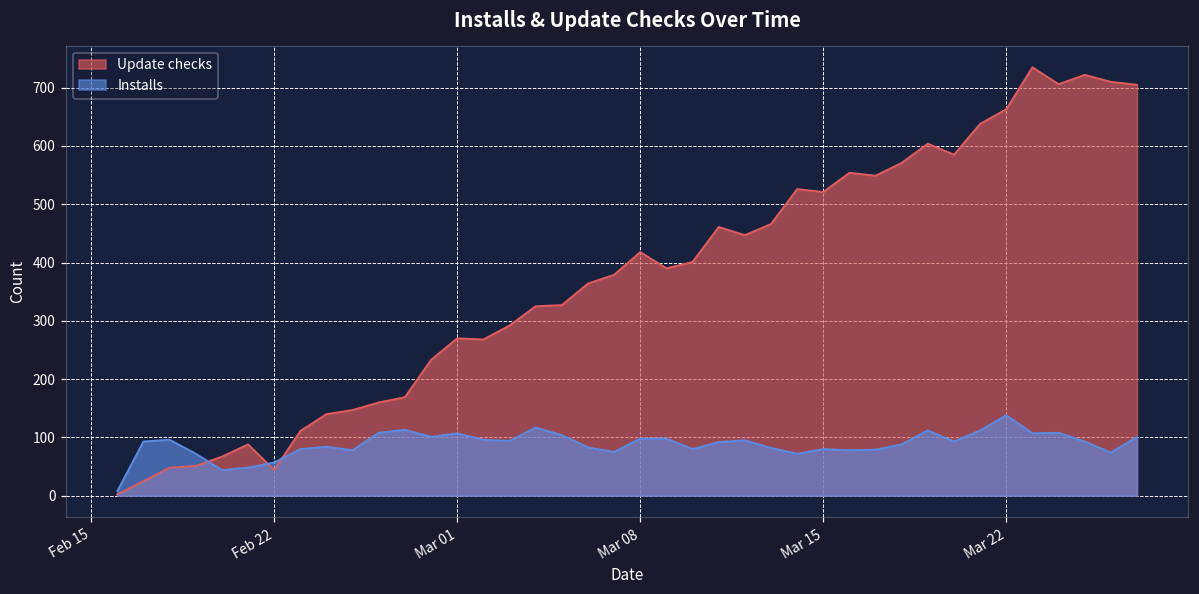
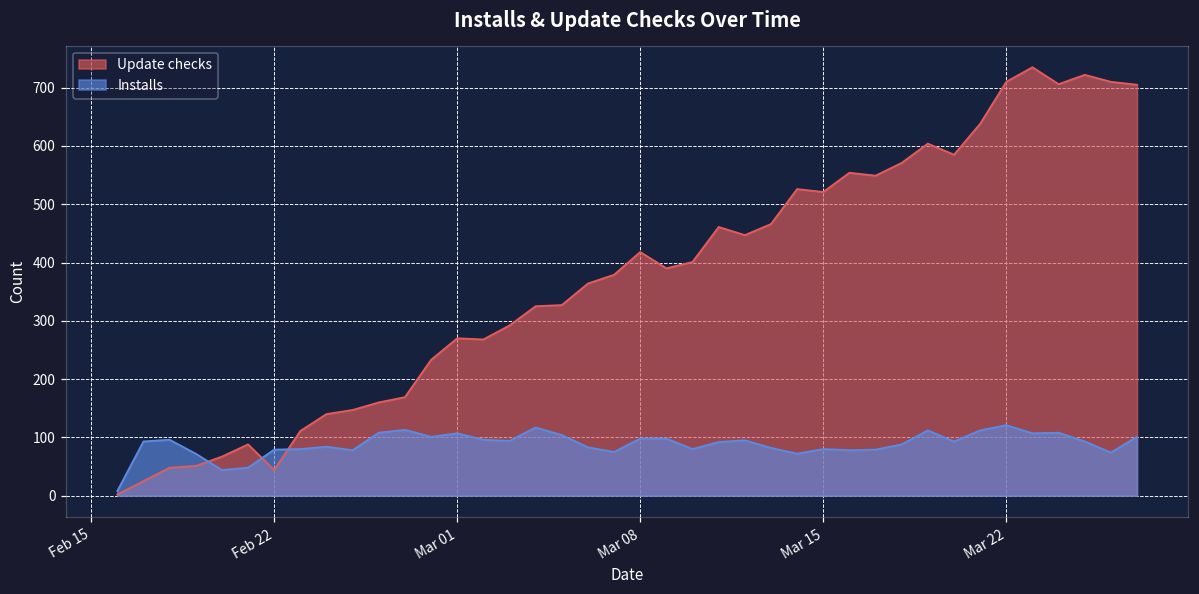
Installs, Feb 22: 60 -> 80
Update checks, Mar 22: 660 -> 710
Installs, Mar 22: 140 -> 120
